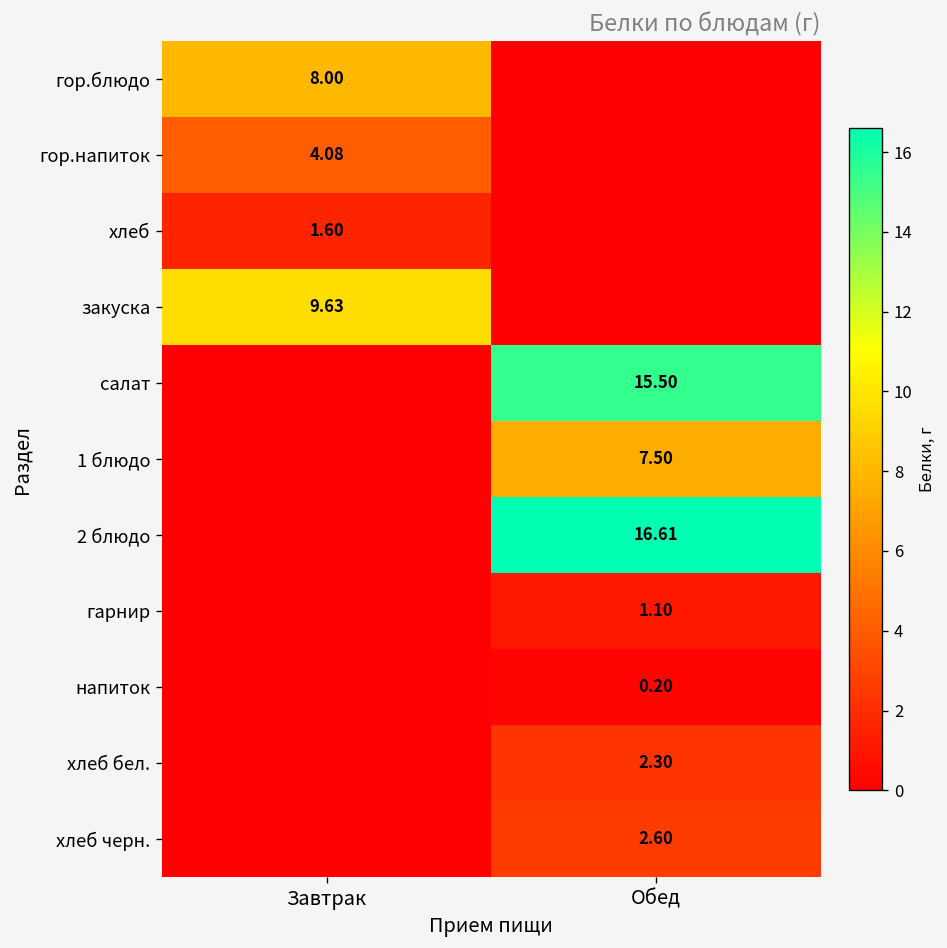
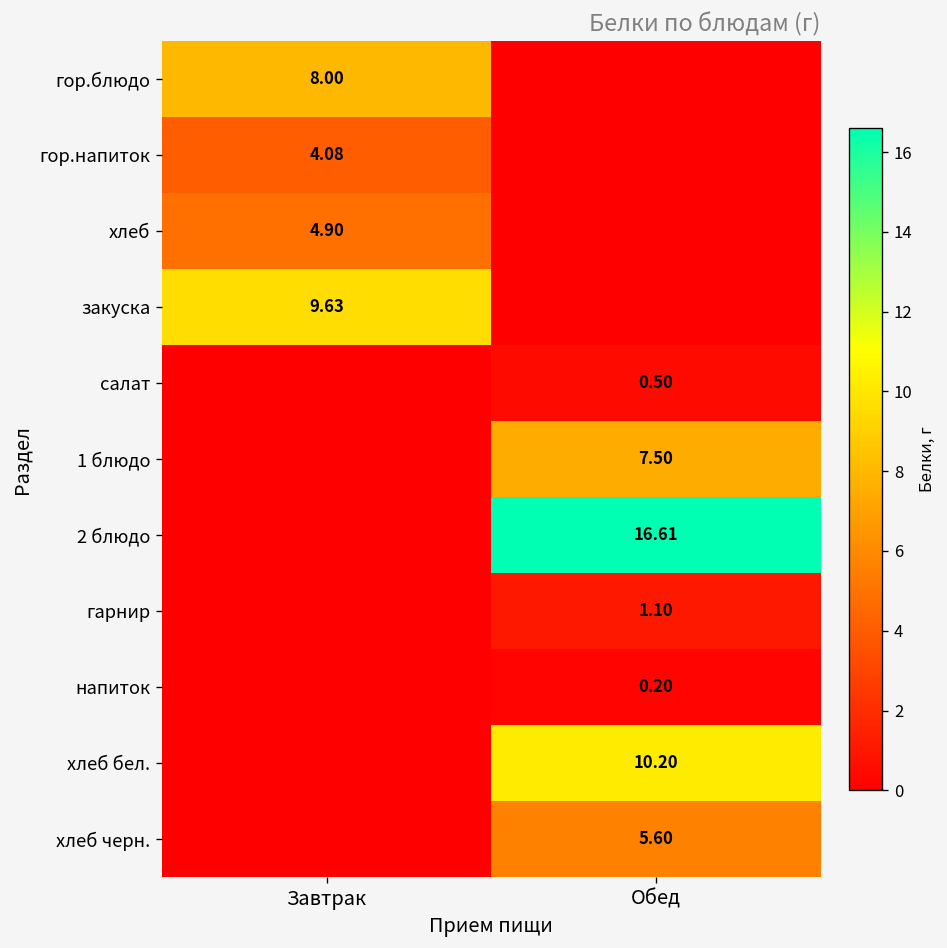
хлеб, Завтрак: 1.60 -> 4.90
салат, Обед: 15.50 -> 0.50
хлеб бел., Обед: 2.30 -> 10.20
хлеб черн., Обед: 2.60 -> 5.60
